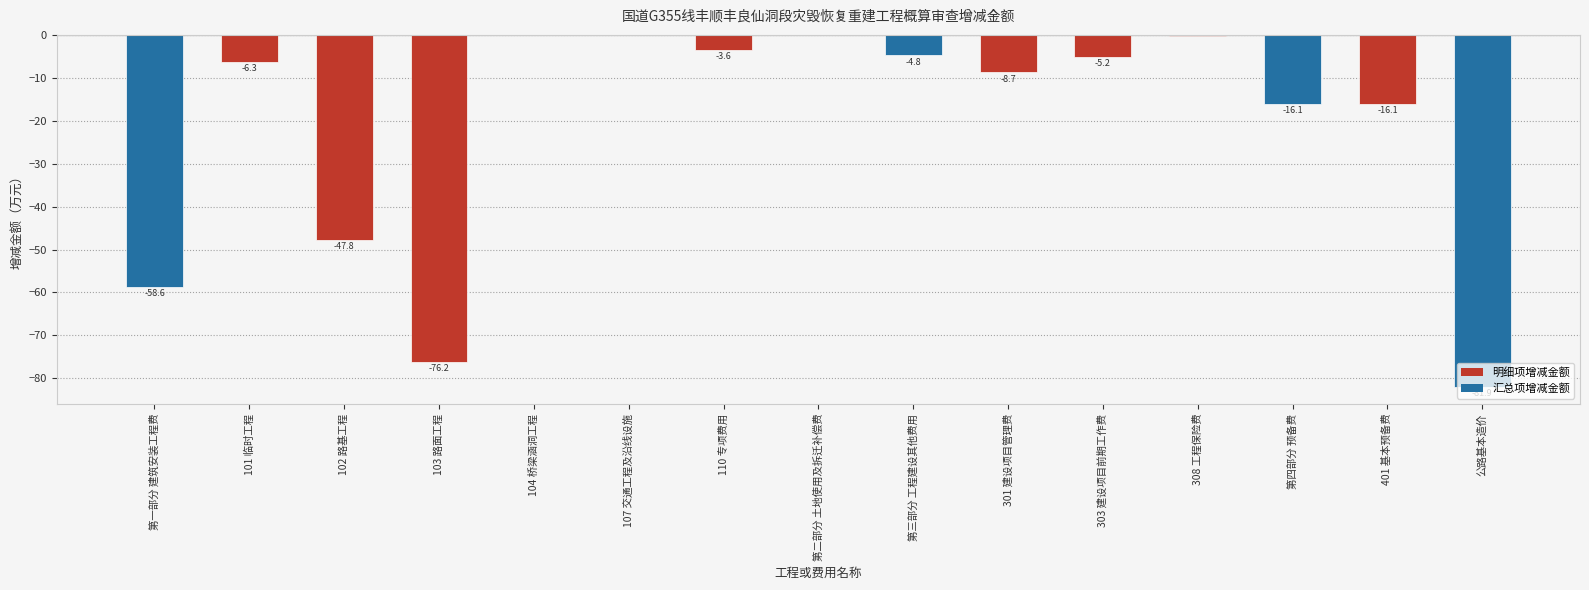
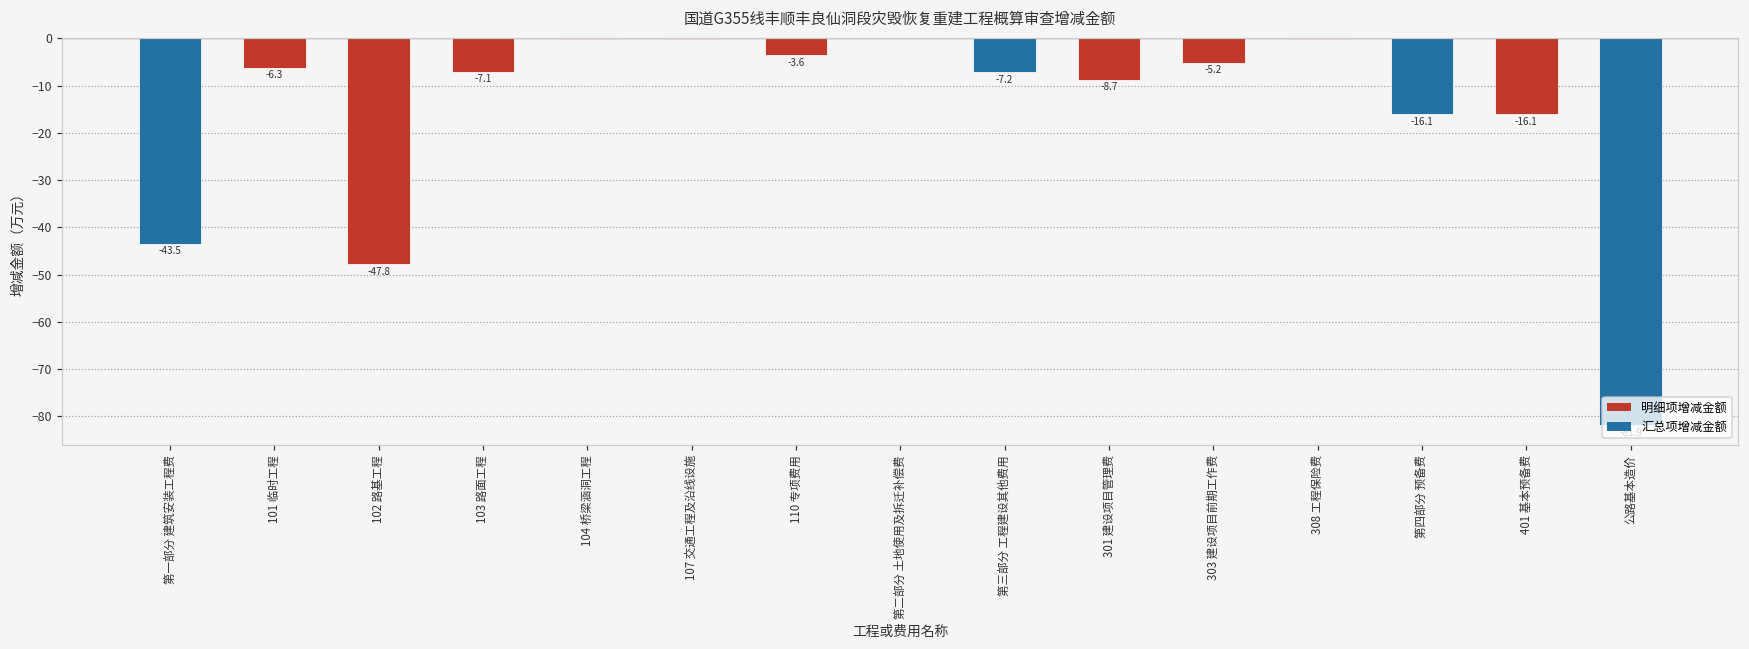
第一部分 建筑安装工程费: -58.6 -> -43.5
103 路面工程: -76.2 -> -7.1
第三部分 工程建设其他费用: -4.8 -> -7.2
